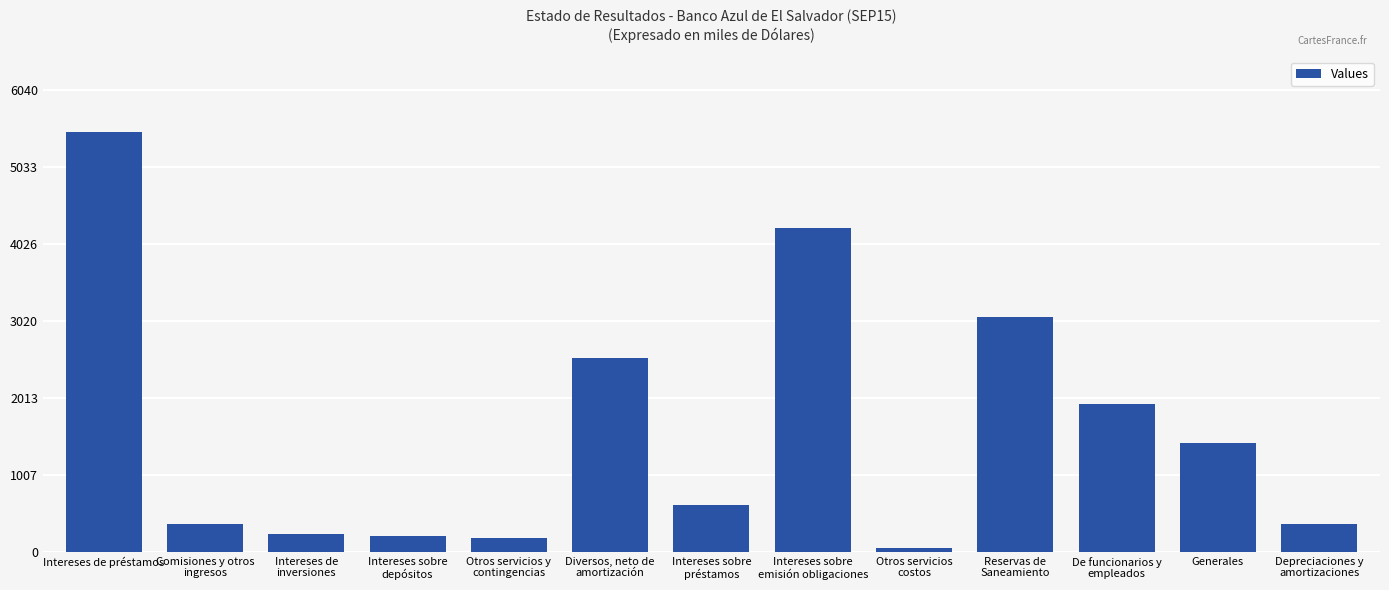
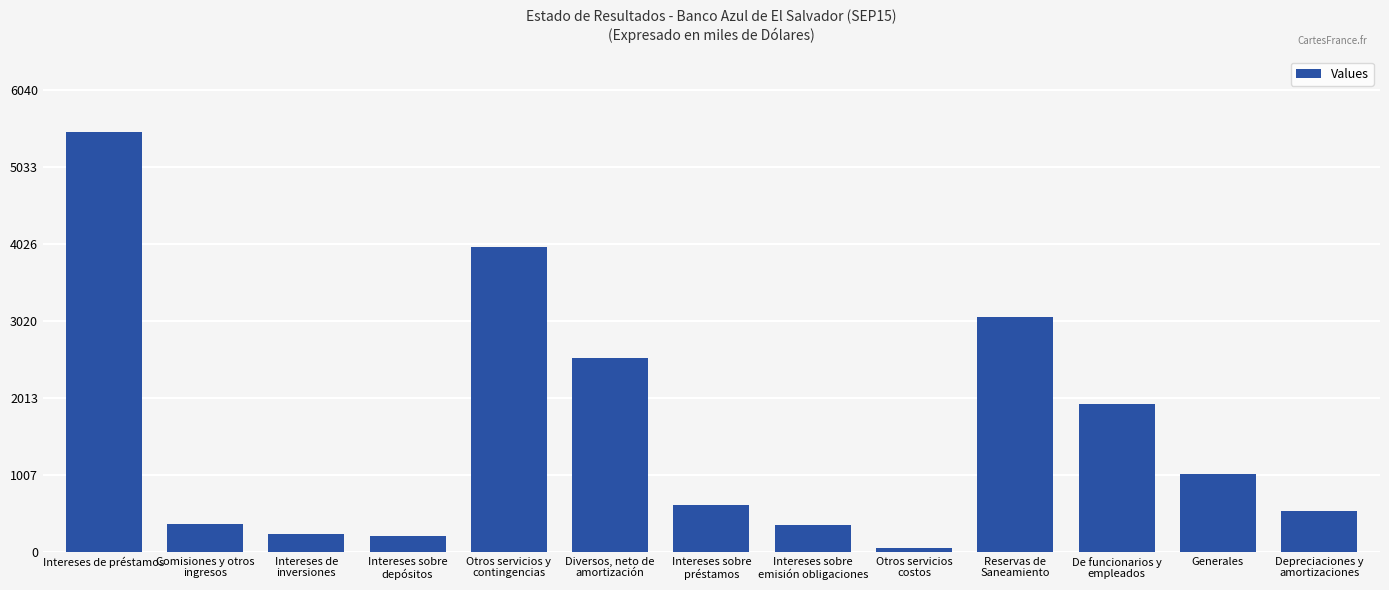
Otros servicios y contingencias: 200 -> 4000
Intereses sobre emisión obligaciones: 4200 -> 400
Generales: 1400 -> 1000
Depreciaciones y amortizaciones: 400 -> 500
